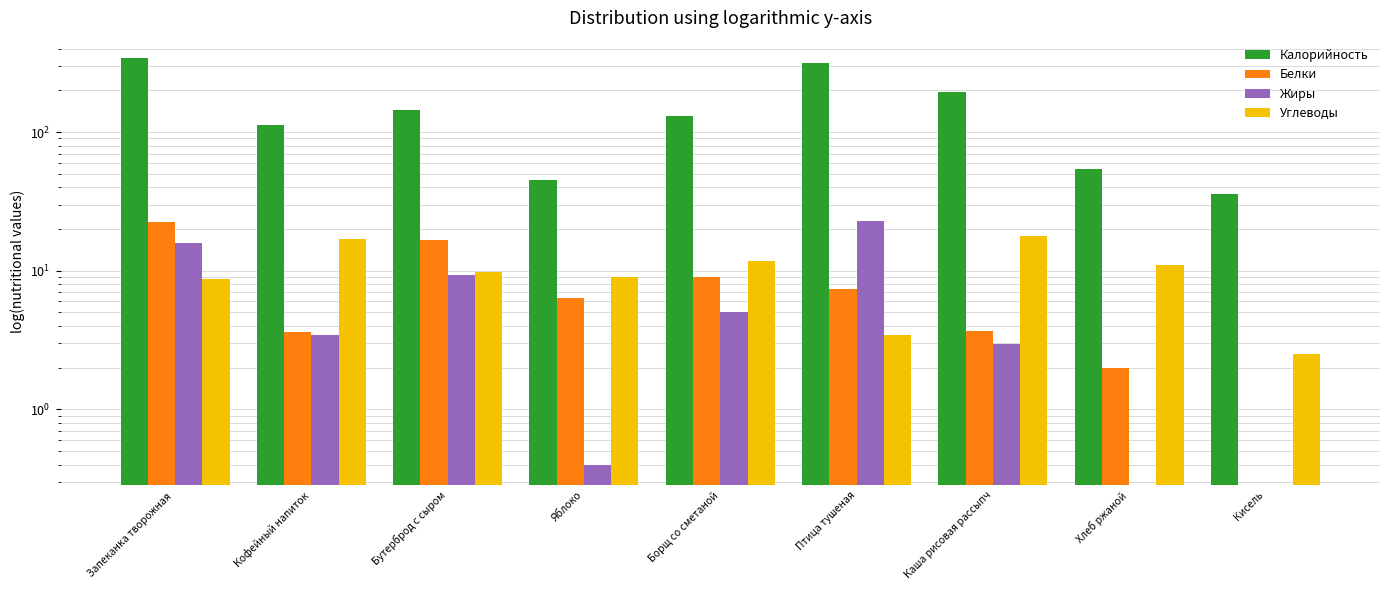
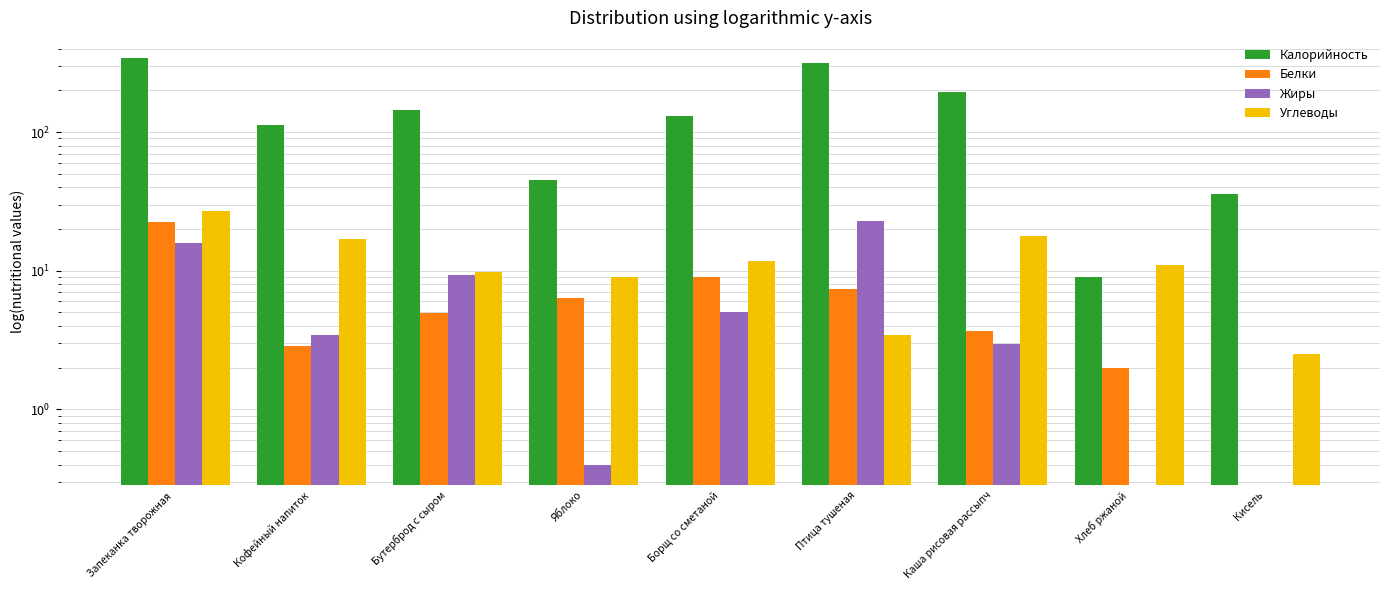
Углеводы, Запеканка творожная: 9 -> 27
Белки, Кофейный напиток: 3.6 -> 2.9
Белки, Бутерброд с сыром: 17 -> 5.0
Калорийность, Хлеб ржаной: 54 -> 9
